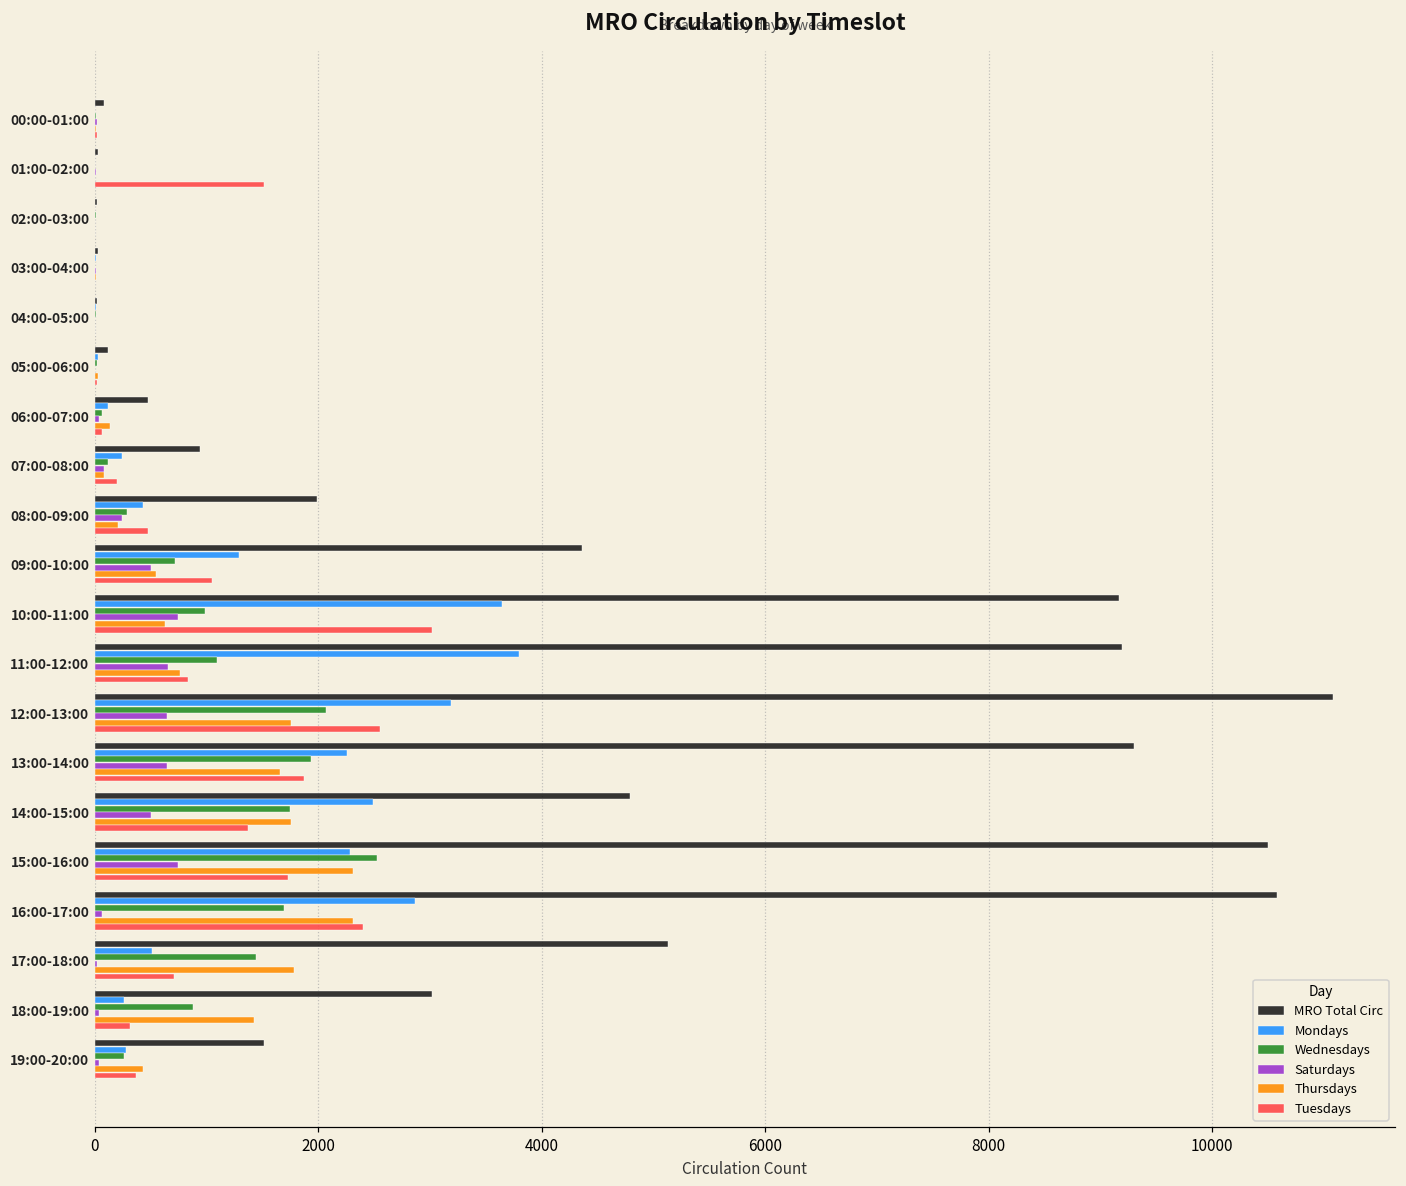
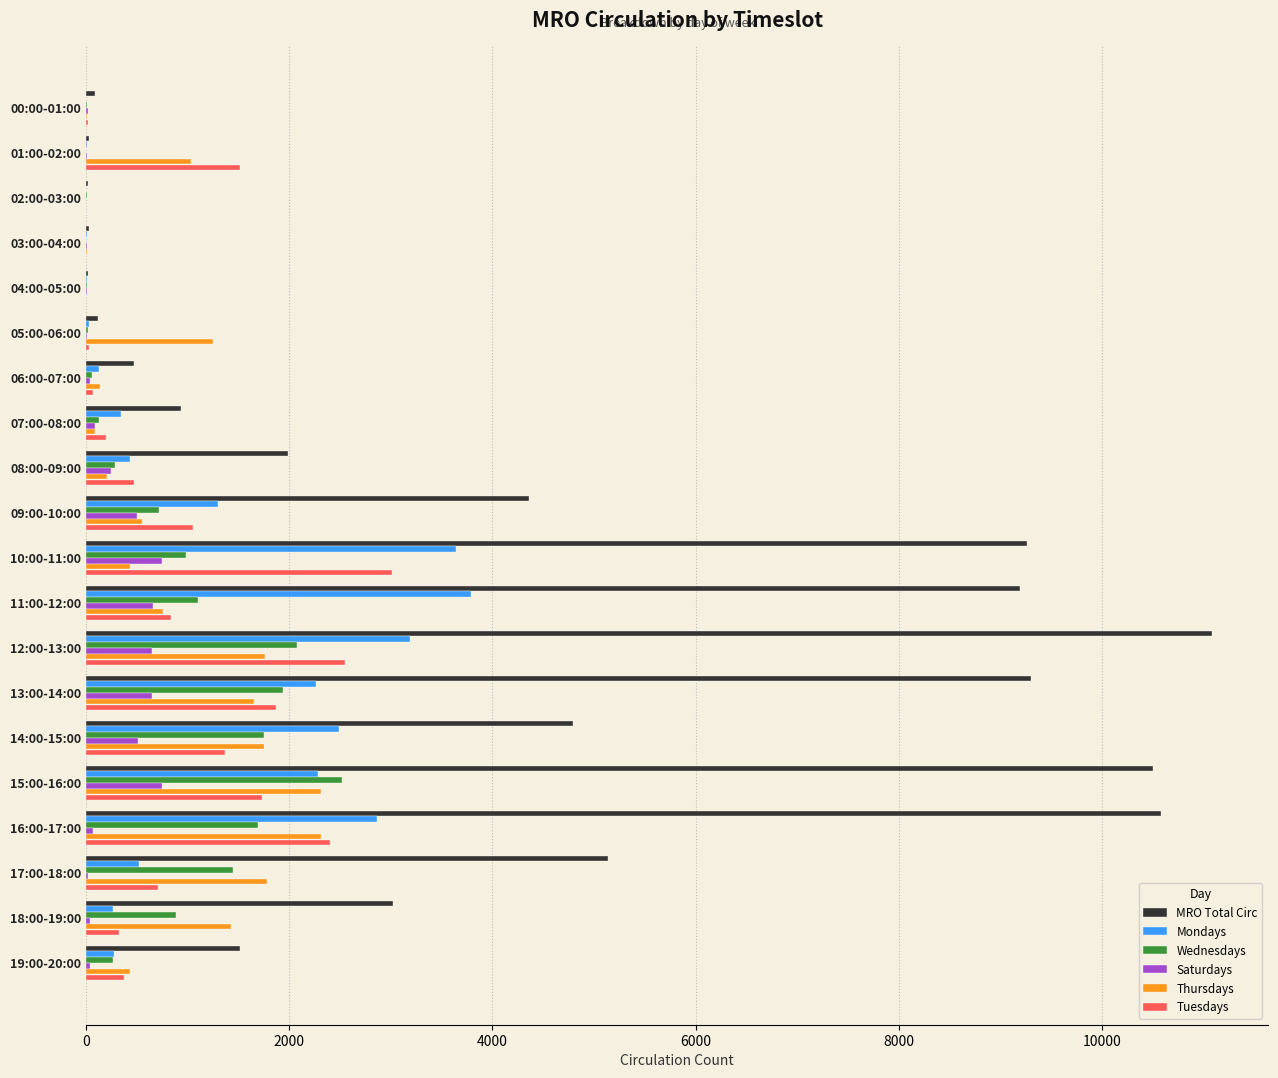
Thursdays, 01:00-02:00: 0 -> 1040
Thursdays, 05:00-06:00: 30 -> 1250
Mondays, 07:00-08:00: 240 -> 340
MRO Total Circ, 10:00-11:00: 9170 -> 9260
Thursdays, 10:00-11:00: 630 -> 430
